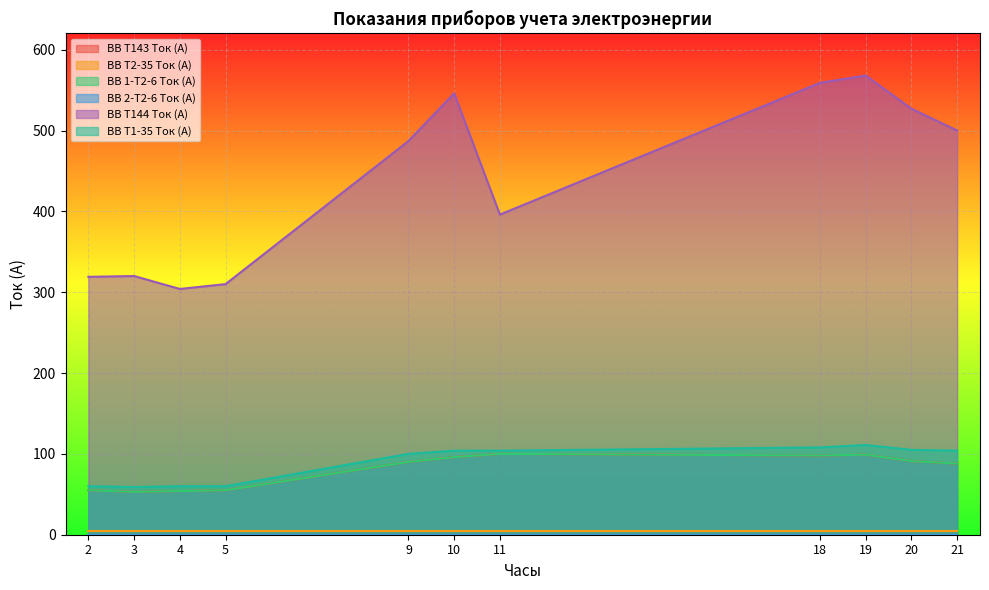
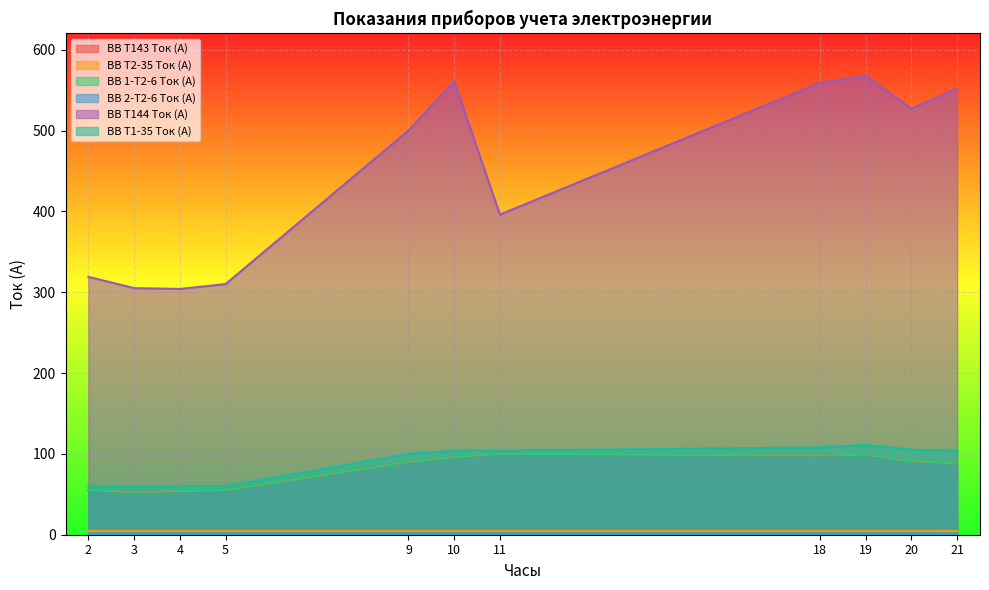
ВВ Т144 Ток (А), 3: 320 -> 310
ВВ Т144 Ток (А), 9: 490 -> 500
ВВ Т144 Ток (А), 10: 550 -> 560
ВВ Т144 Ток (А), 21: 500 -> 550
